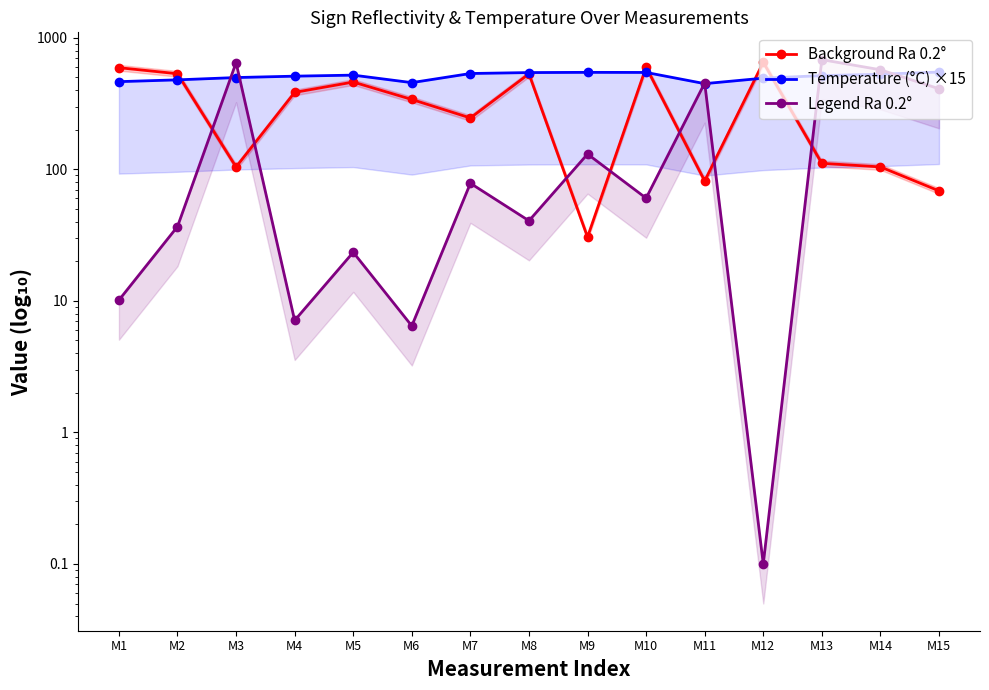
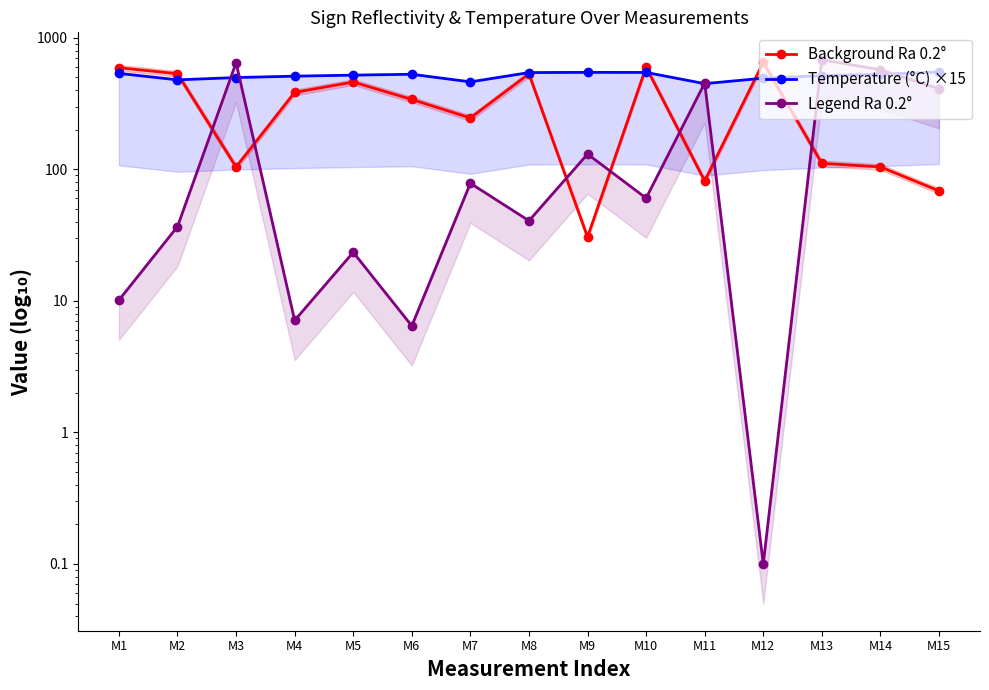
Temperature (°C) ×15, M1: 460 -> 540
Temperature (°C) ×15, M6: 460 -> 530
Temperature (°C) ×15, M7: 540 -> 460
